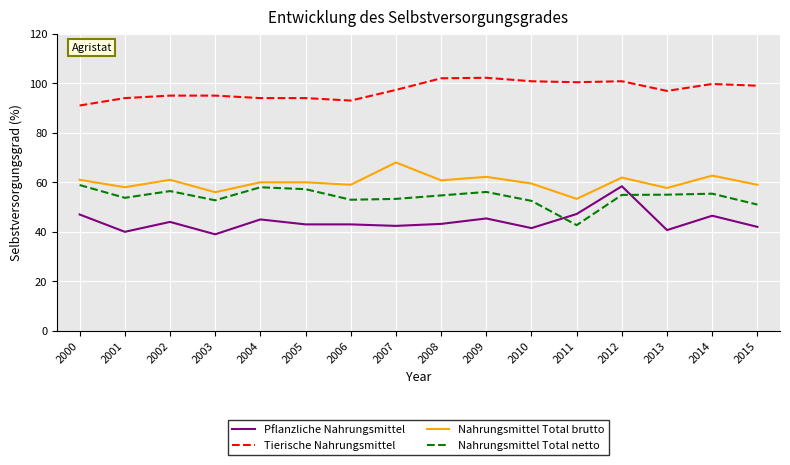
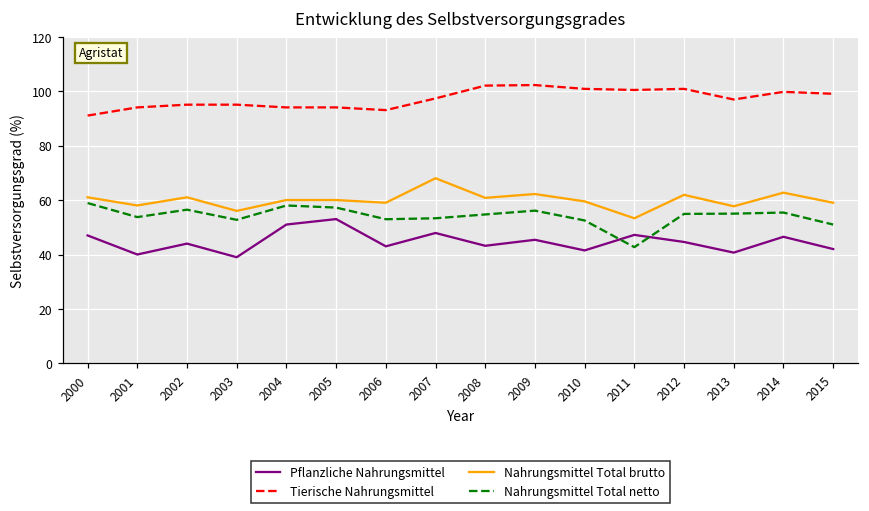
Pflanzliche Nahrungsmittel, 2004: 45 -> 51
Pflanzliche Nahrungsmittel, 2005: 43 -> 53
Pflanzliche Nahrungsmittel, 2007: 42 -> 48
Pflanzliche Nahrungsmittel, 2012: 58 -> 45
